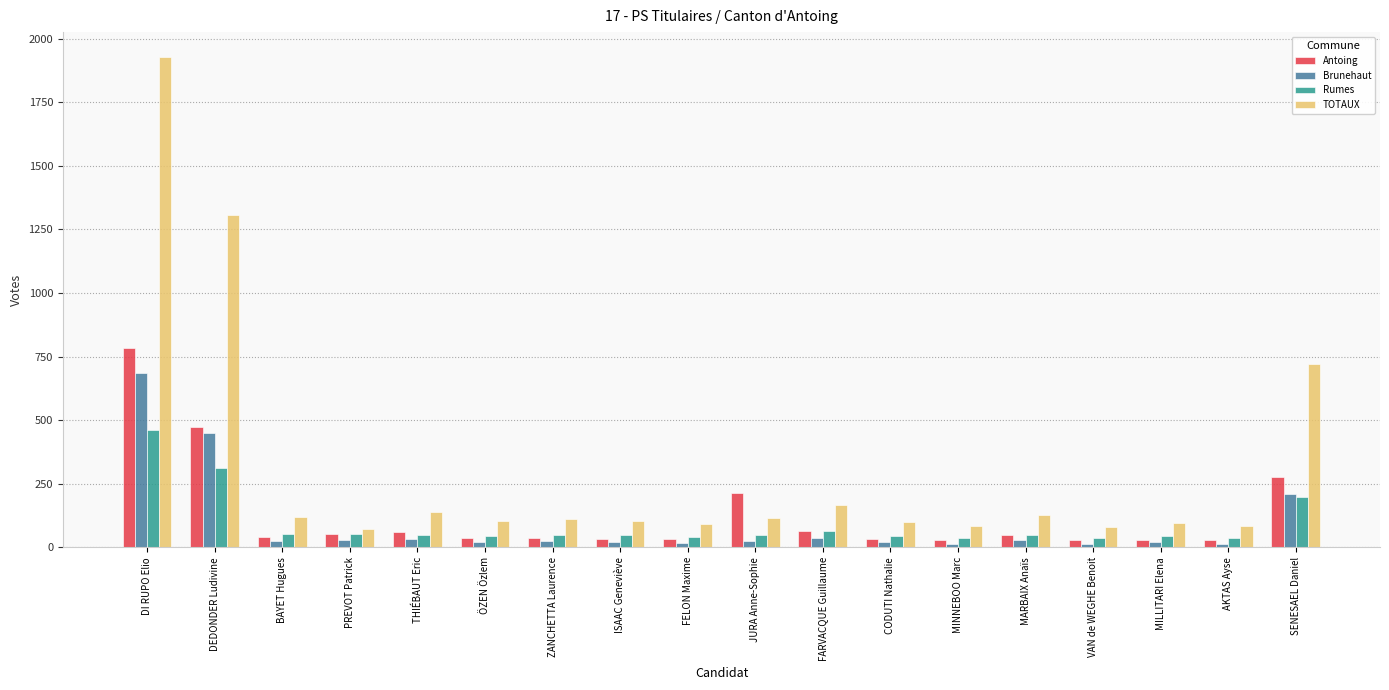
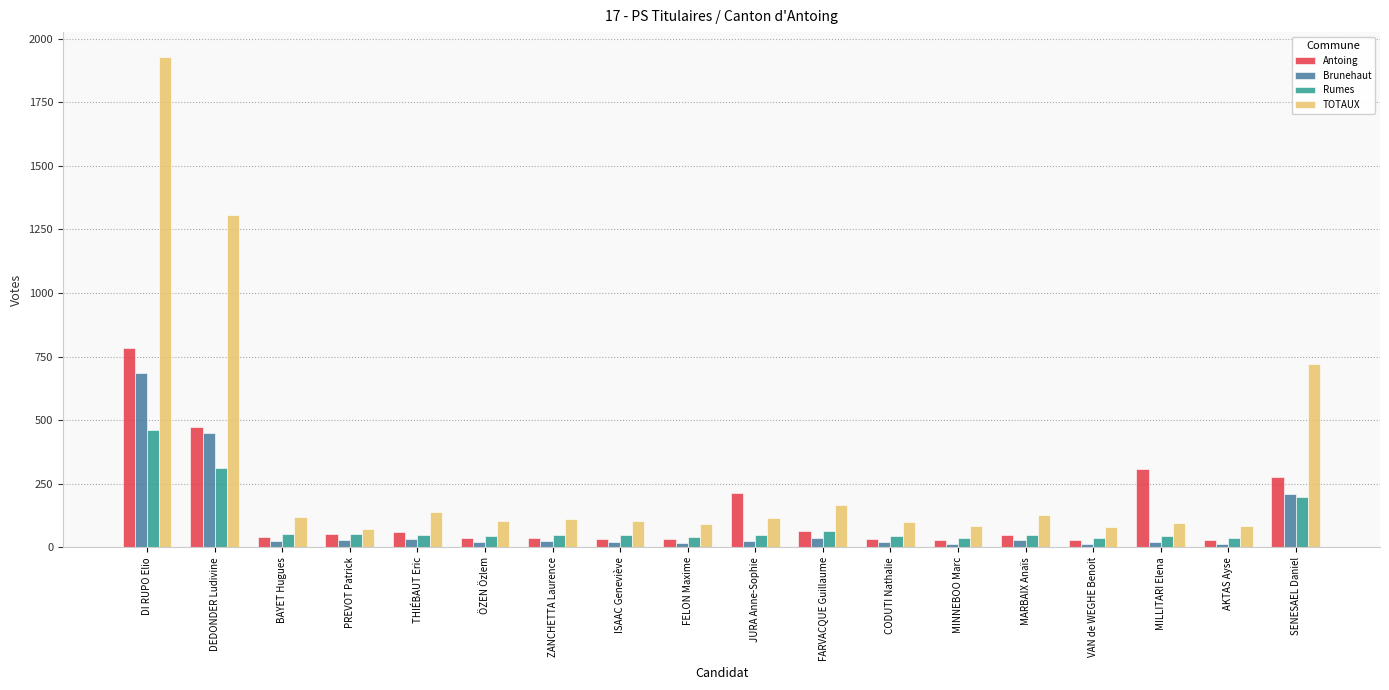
Antoing, MILLITARI Elena: 30 -> 310
